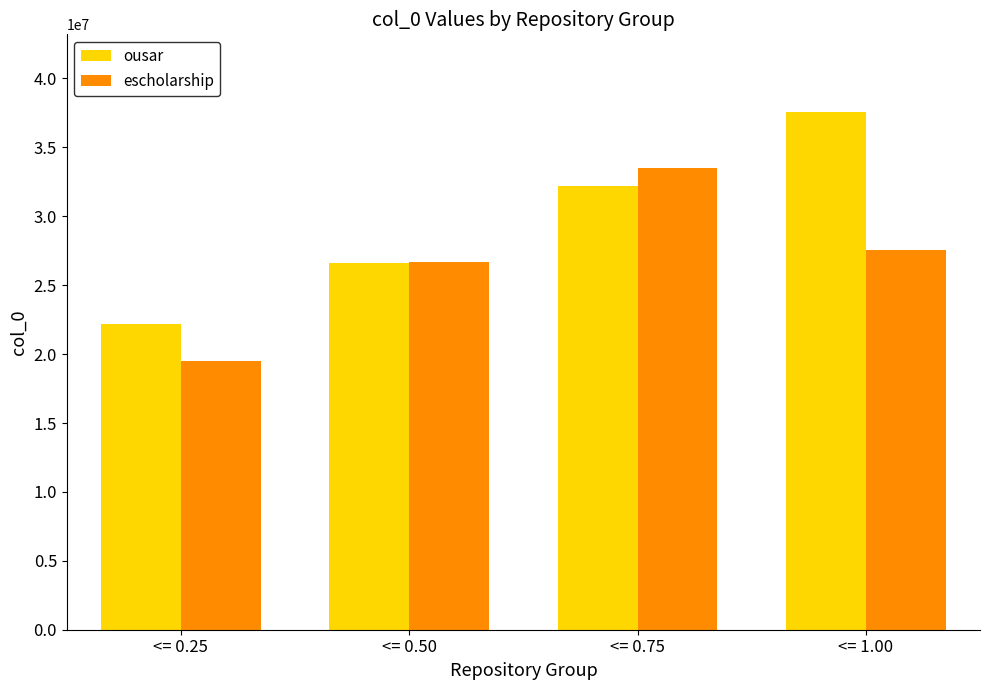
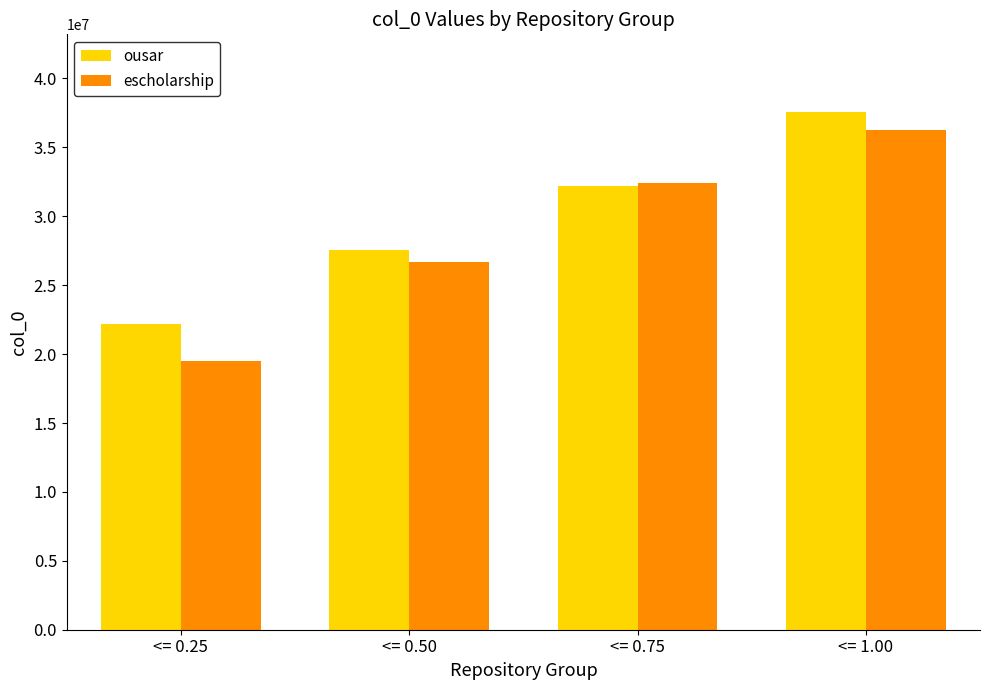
ousar, <= 0.50: 26600000 -> 27500000
escholarship, <= 0.75: 33500000 -> 32400000
escholarship, <= 1.00: 27500000 -> 36300000
